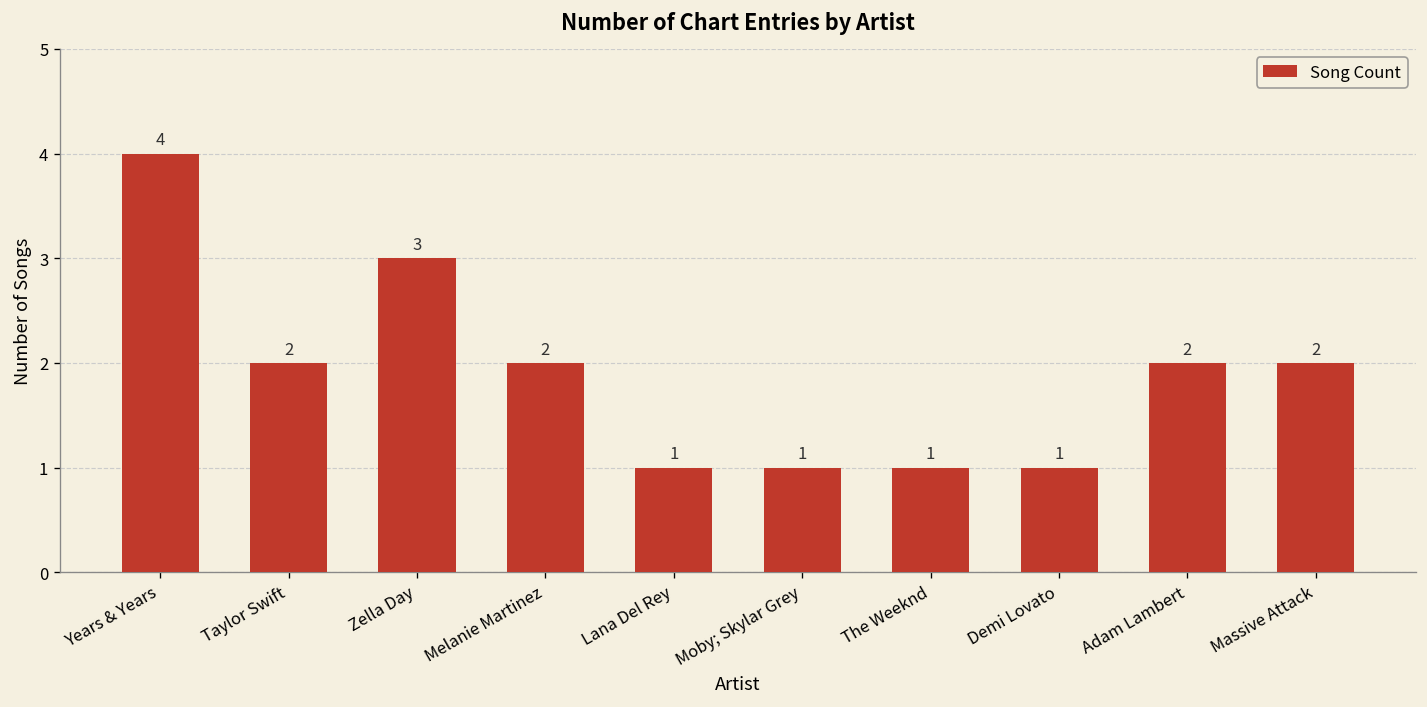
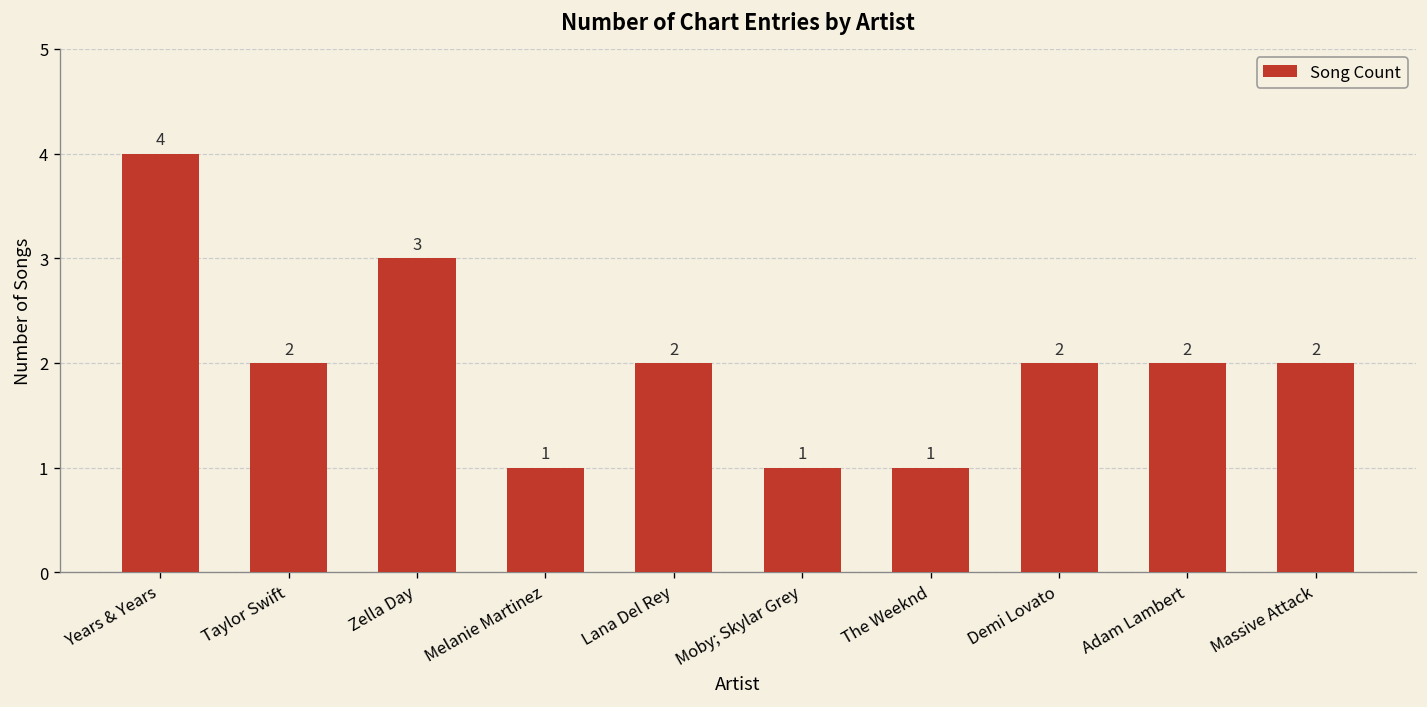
Melanie Martinez: 2 -> 1
Lana Del Rey: 1 -> 2
Demi Lovato: 1 -> 2
